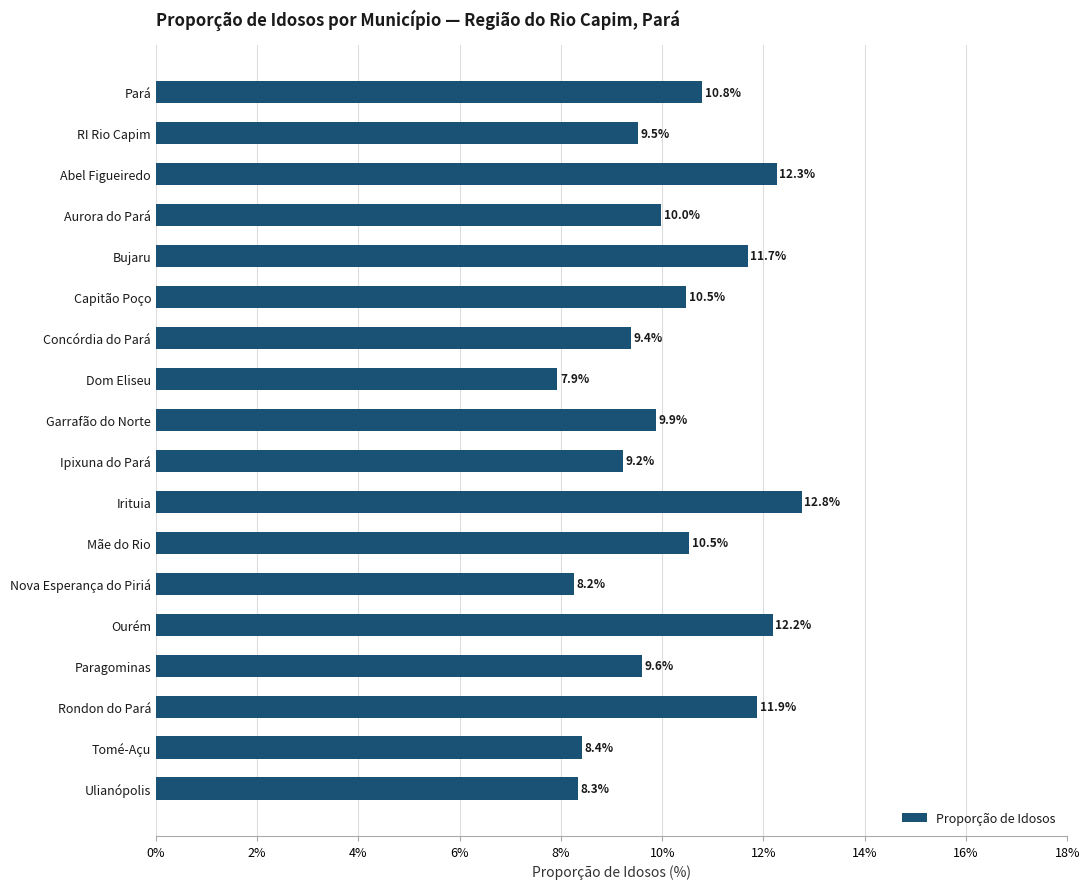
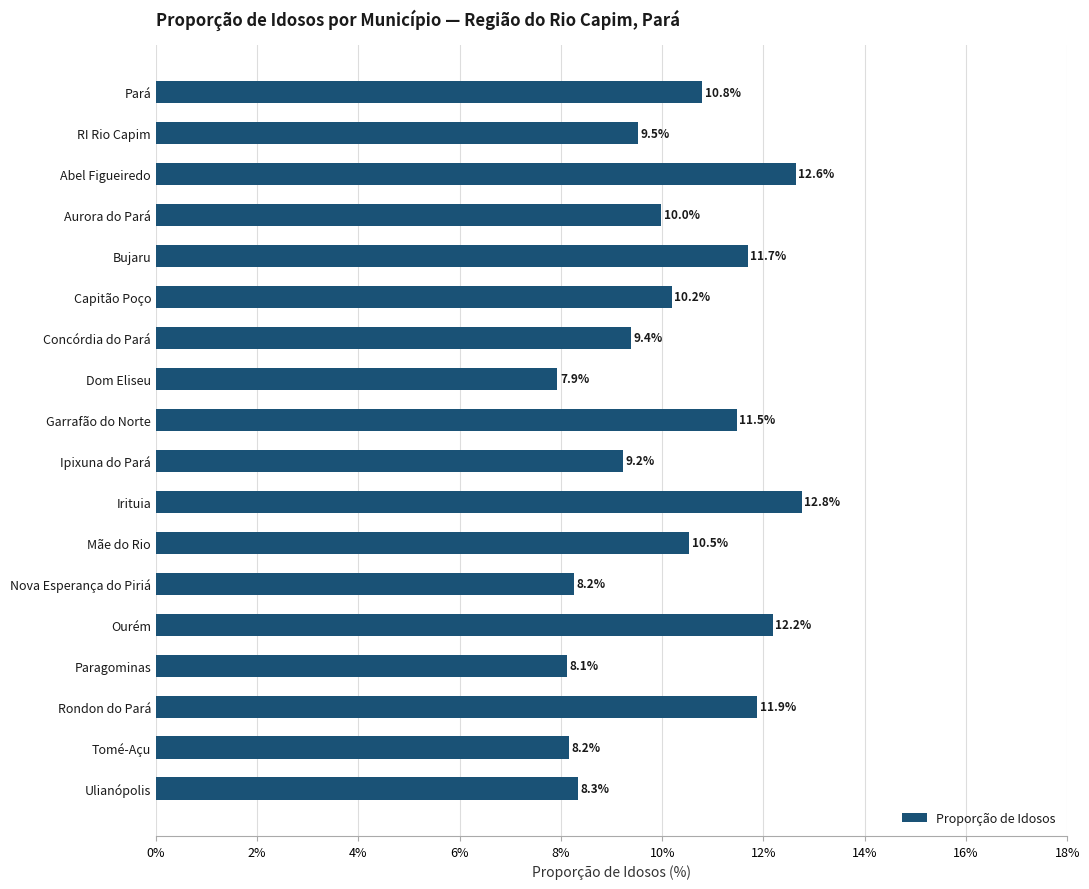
Abel Figueiredo: 12.3% -> 12.6%
Capitão Poço: 10.5% -> 10.2%
Garrafão do Norte: 9.9% -> 11.5%
Paragominas: 9.6% -> 8.1%
Tomé-Açu: 8.4% -> 8.2%
